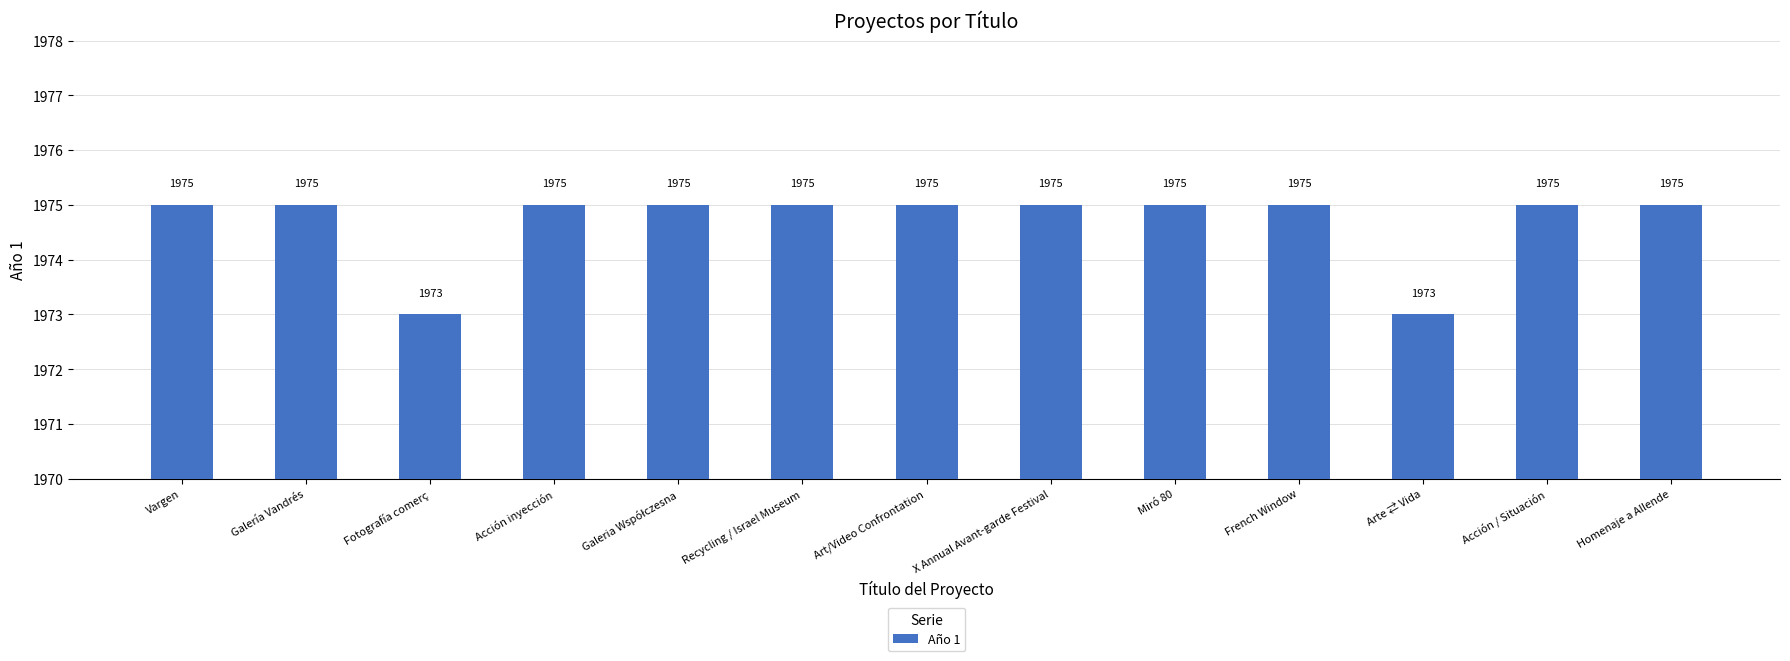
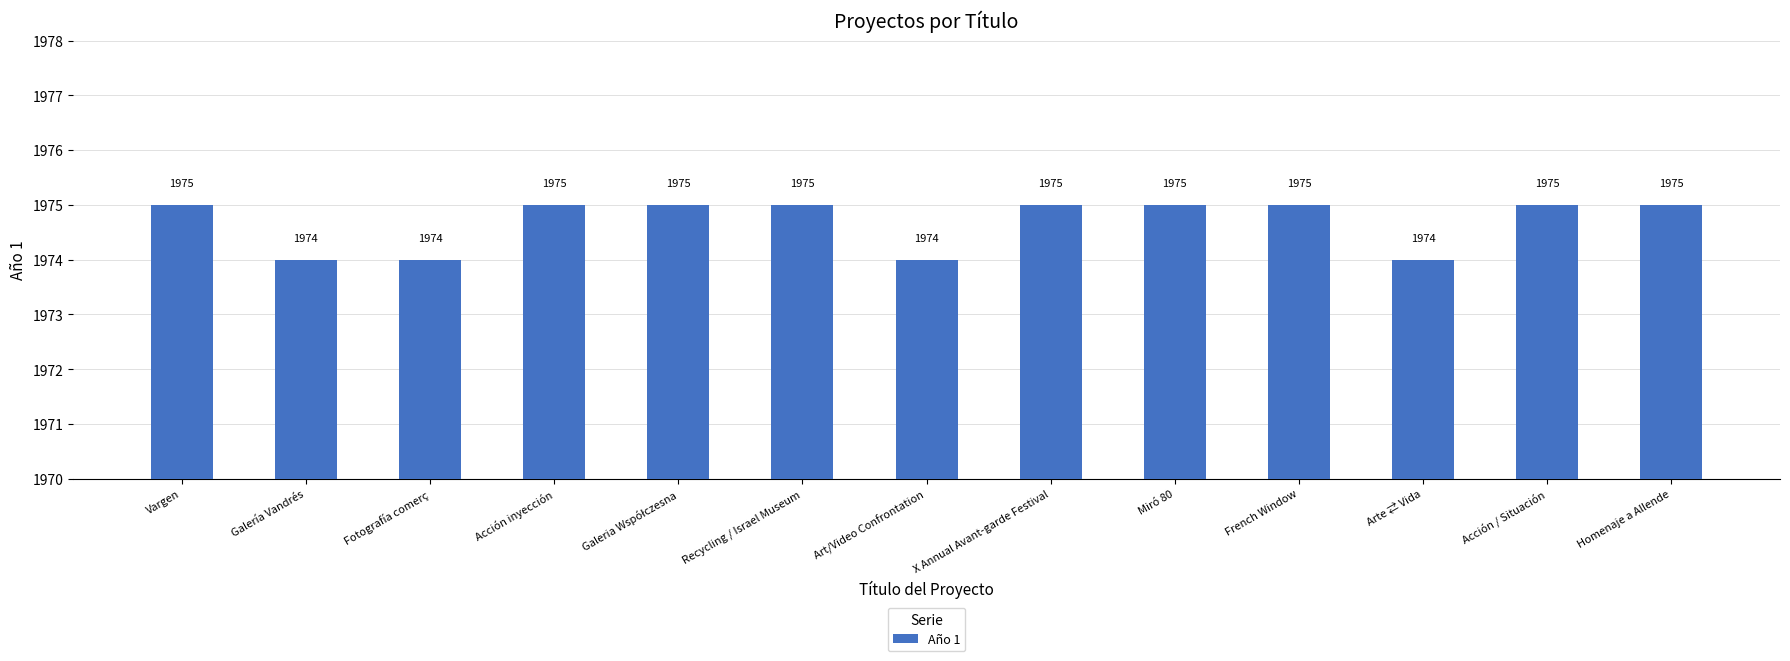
Galería Vandrés: 1975 -> 1974
Fotografía comerç: 1973 -> 1974
Art/Video Confrontation: 1975 -> 1974
Arte ⇄ Vida: 1973 -> 1974
